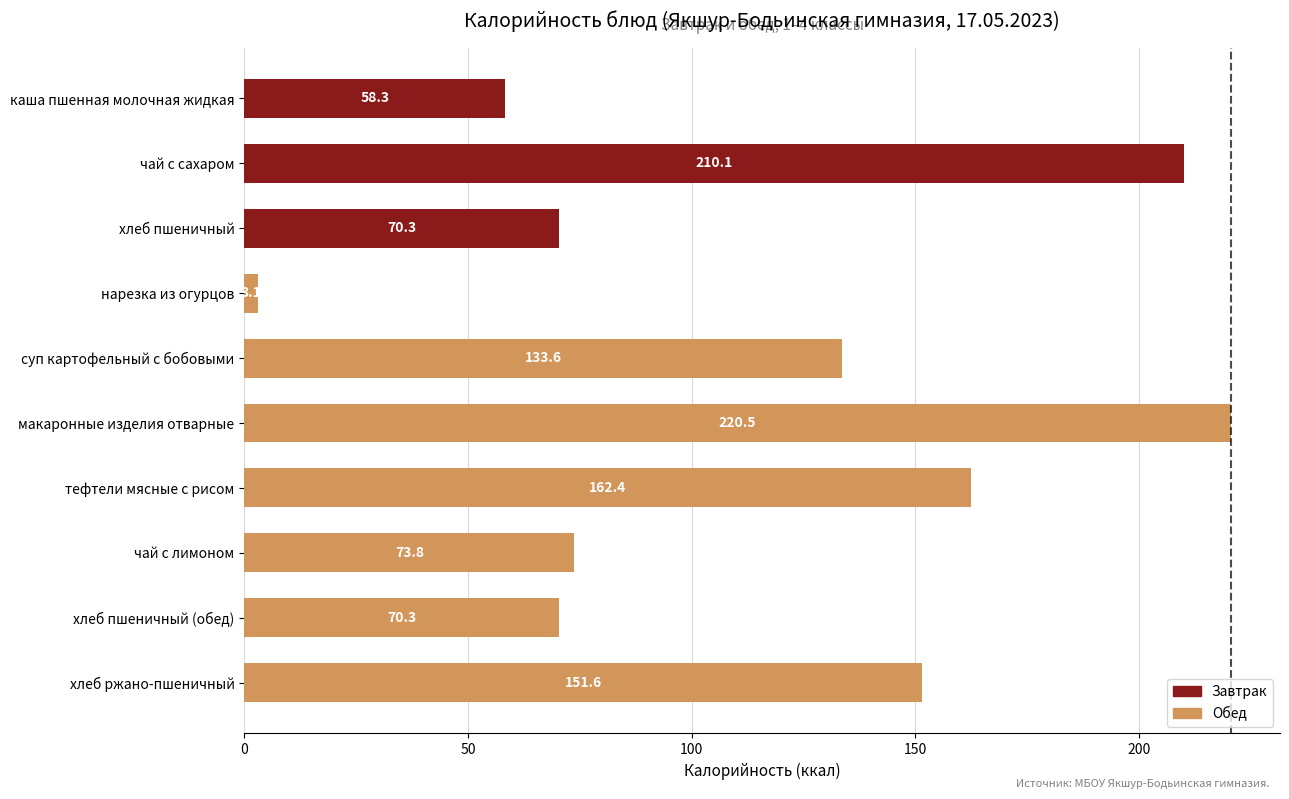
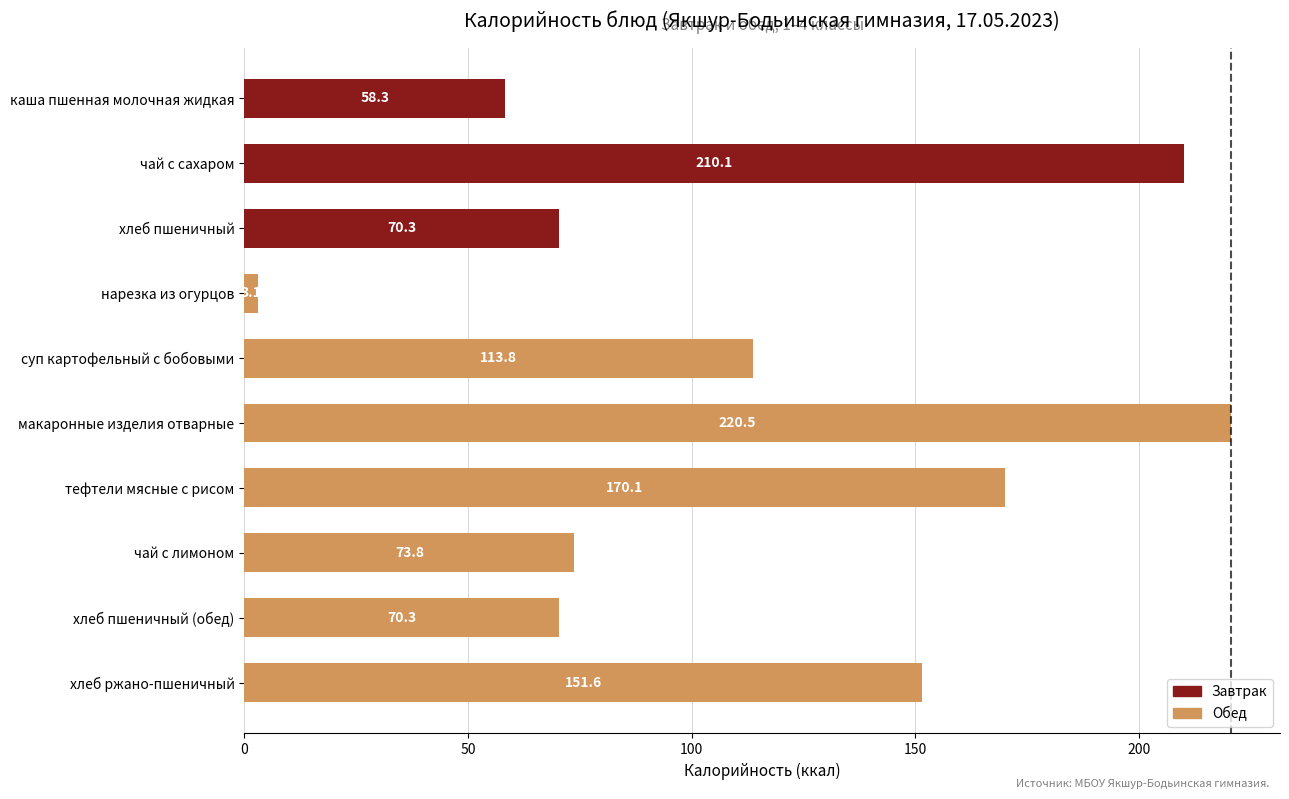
суп картофельный с бобовыми: 133.6 -> 113.8
тефтели мясные с рисом: 162.4 -> 170.1
